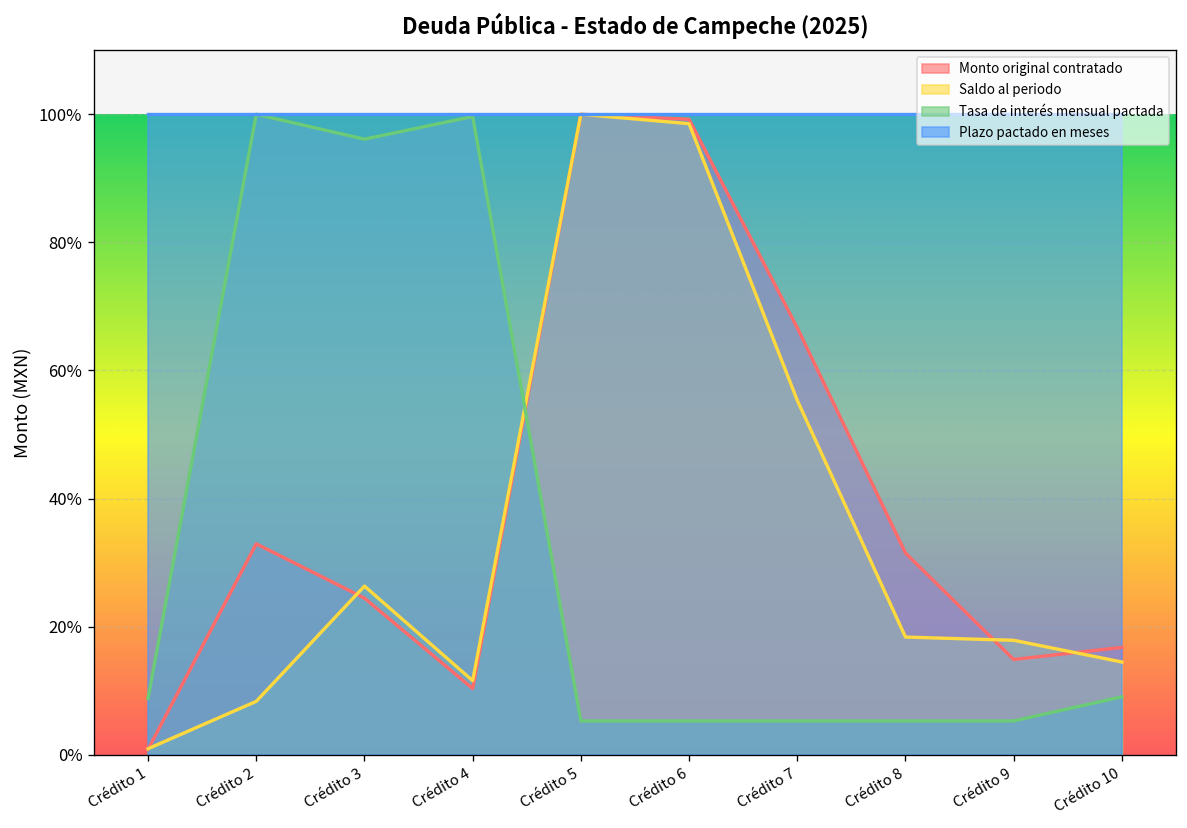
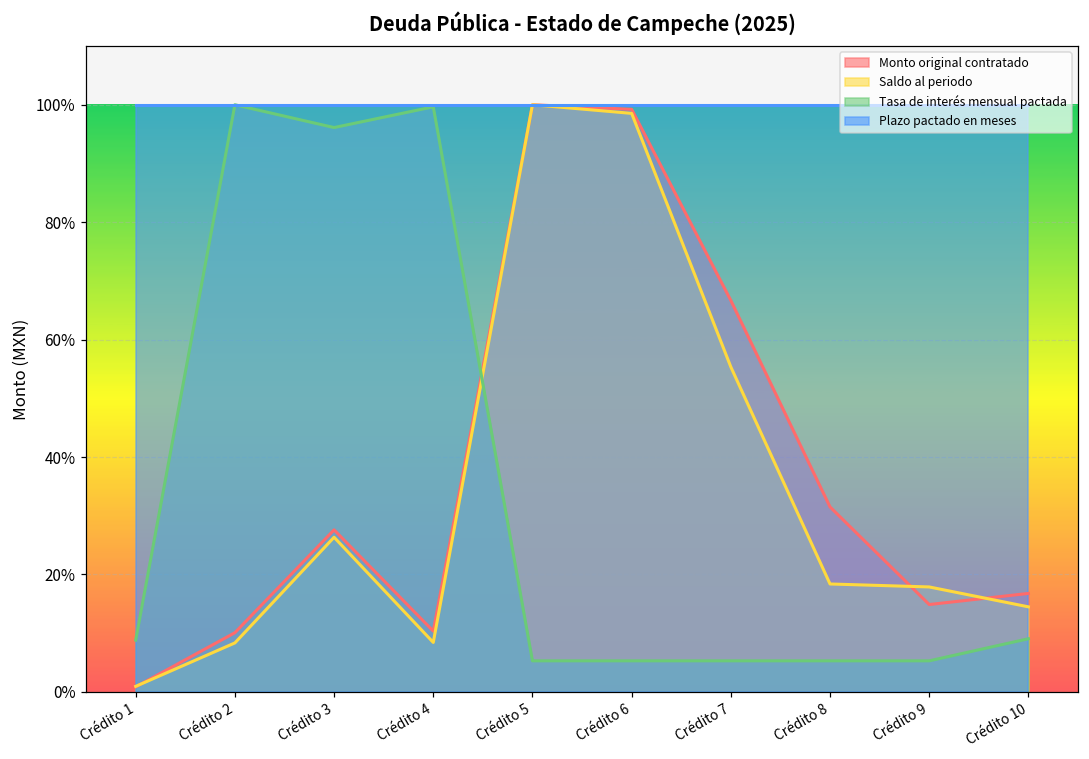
Monto original contratado, Crédito 2: 33% -> 10%
Monto original contratado, Crédito 3: 24% -> 28%
Saldo al periodo, Crédito 4: 12% -> 8%
